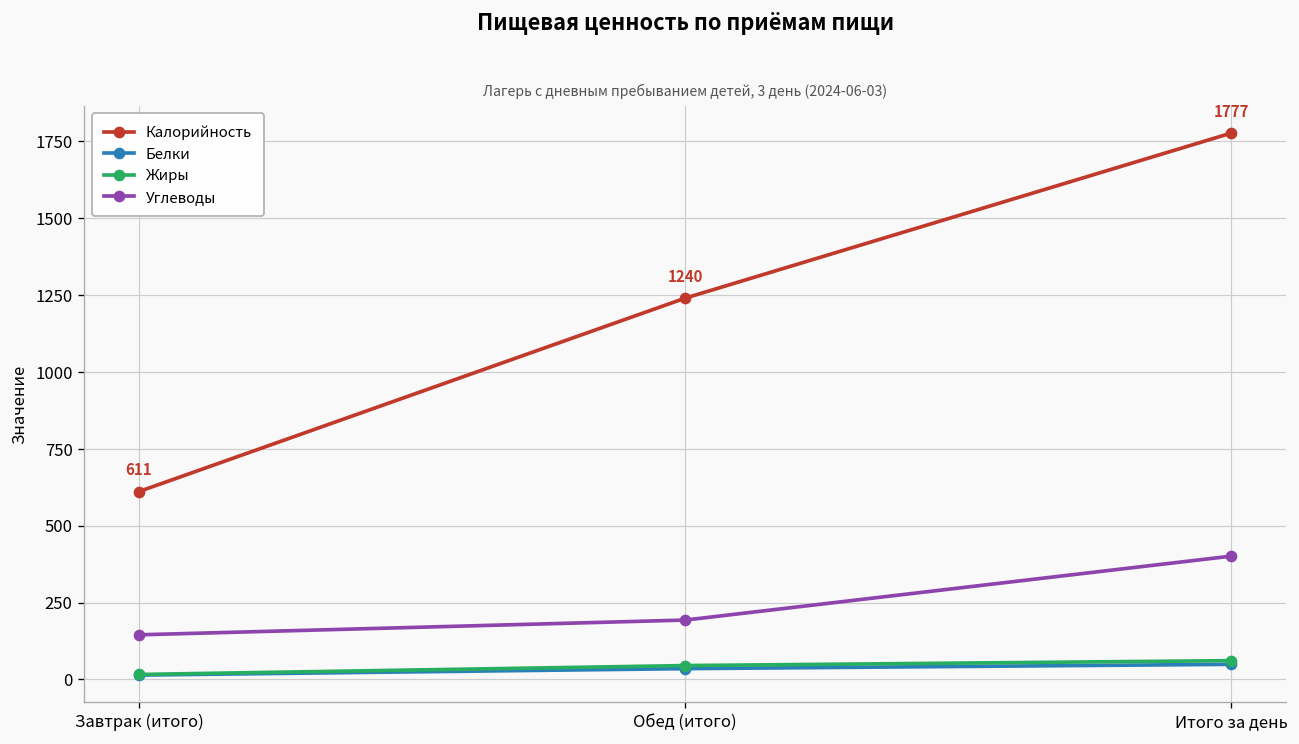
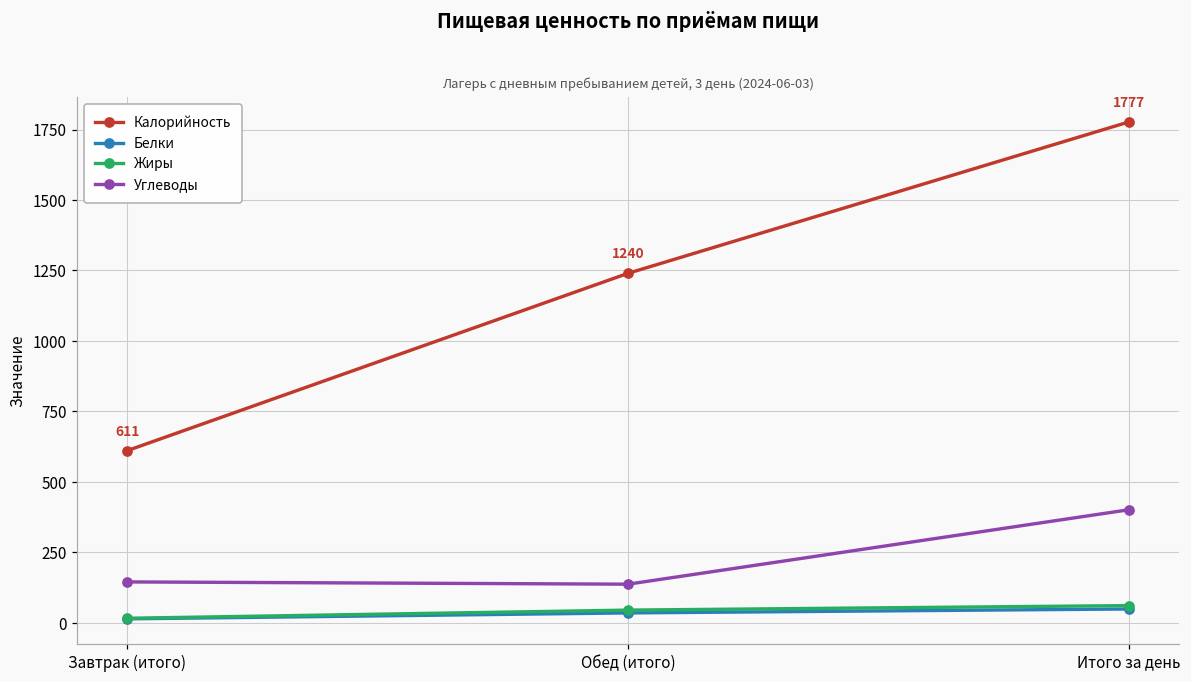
Углеводы, Обед (итого): 190 -> 140
